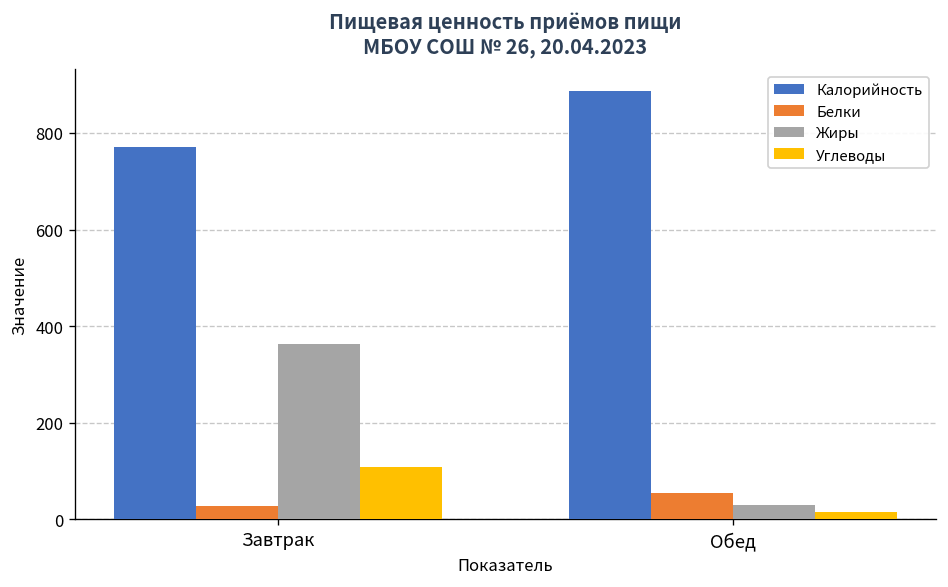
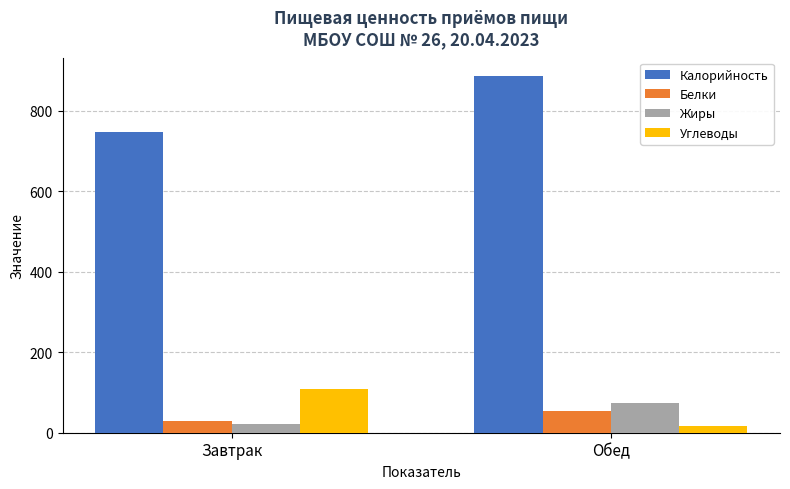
Калорийность, Завтрак: 770 -> 750
Жиры, Завтрак: 360 -> 20
Жиры, Обед: 30 -> 70
